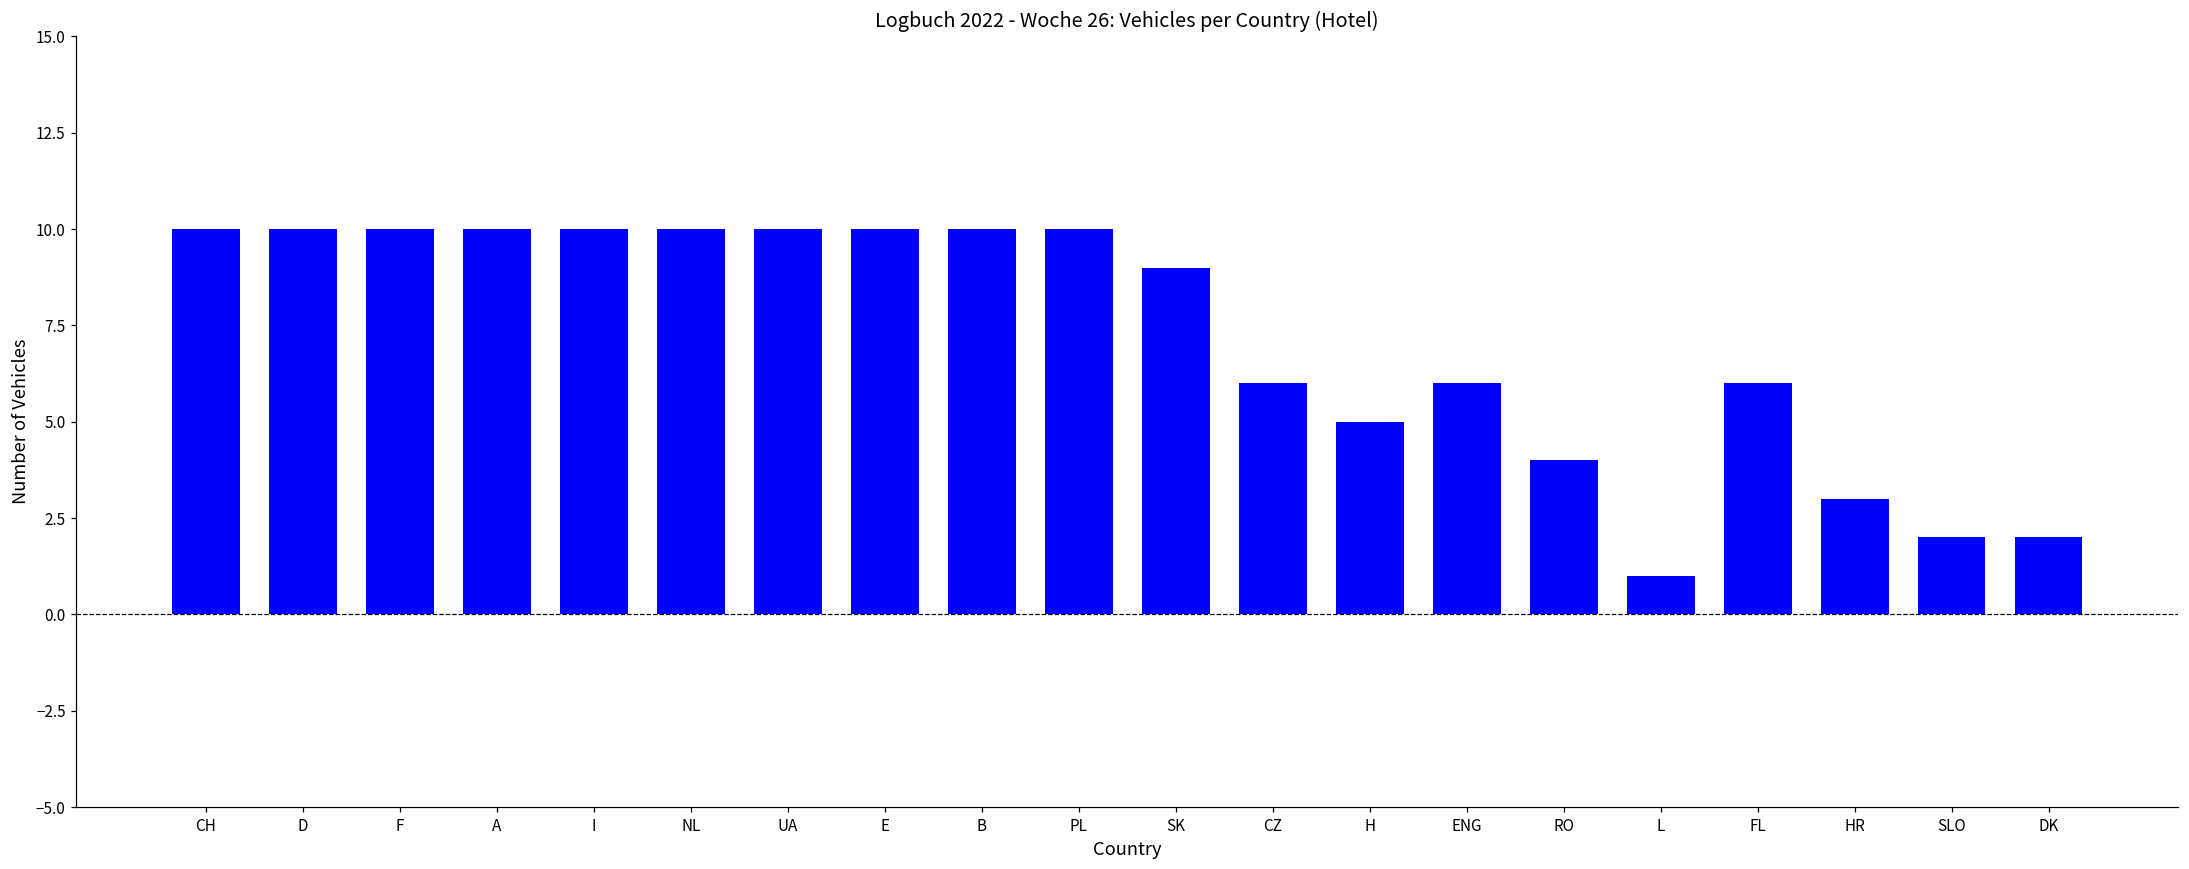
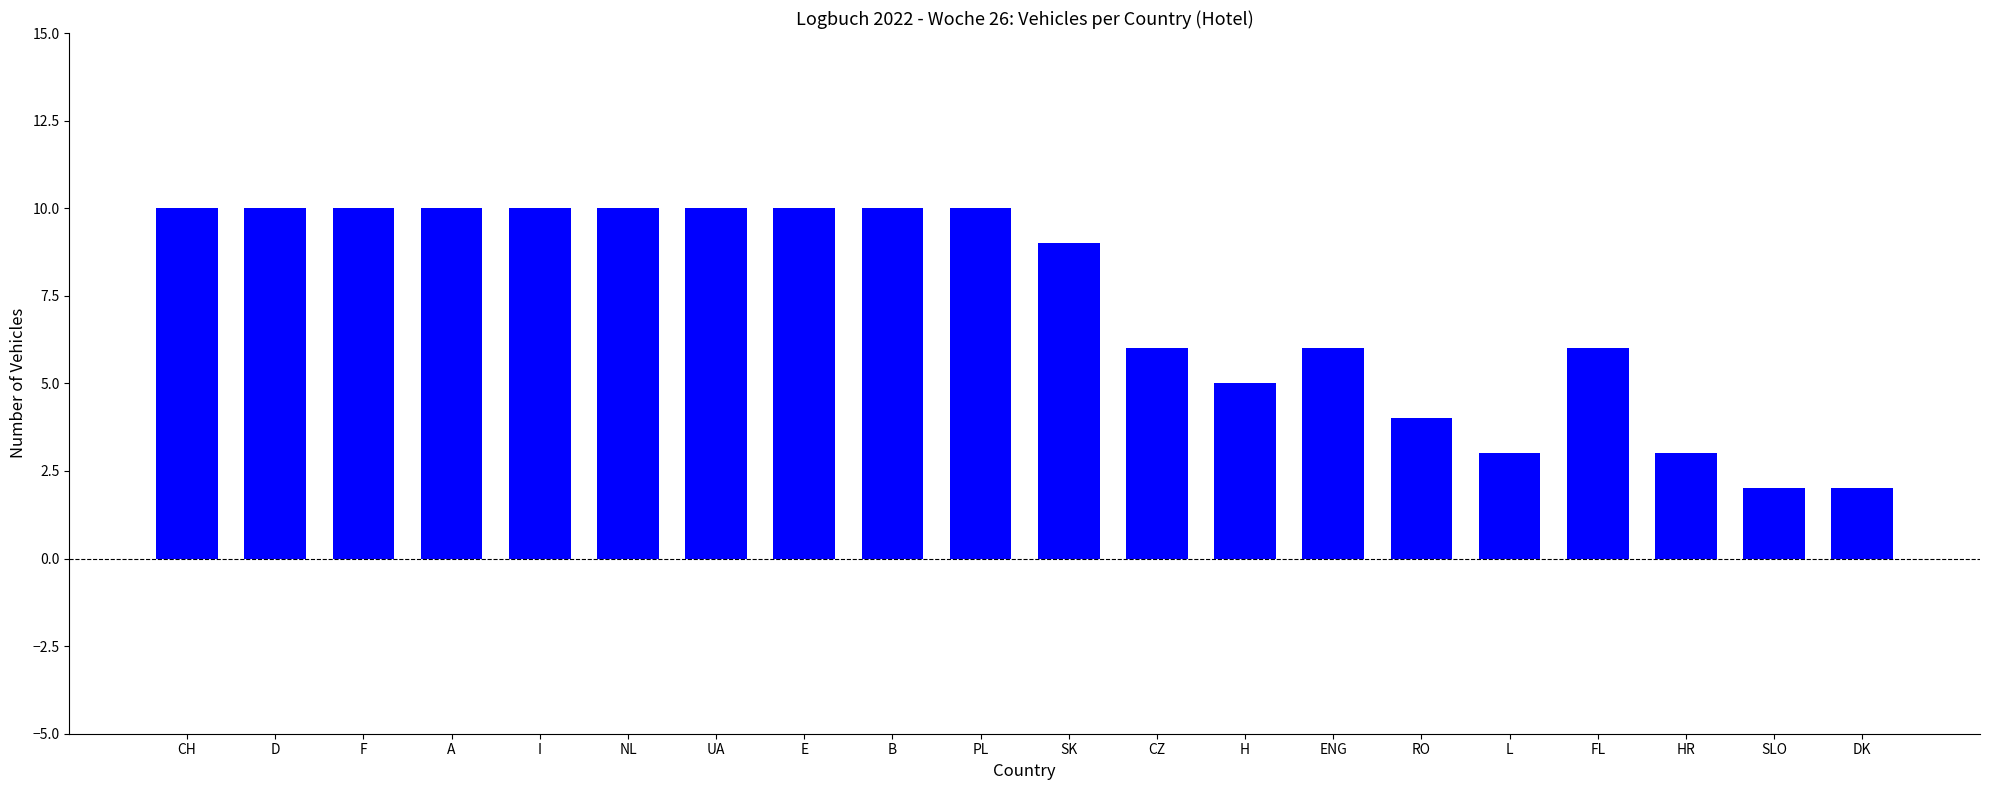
L: 1 -> 3
